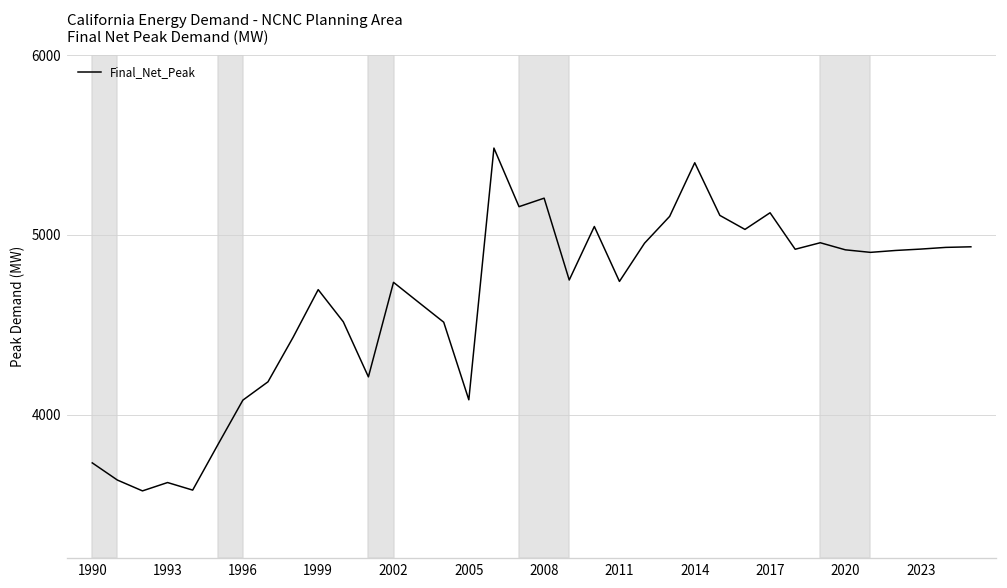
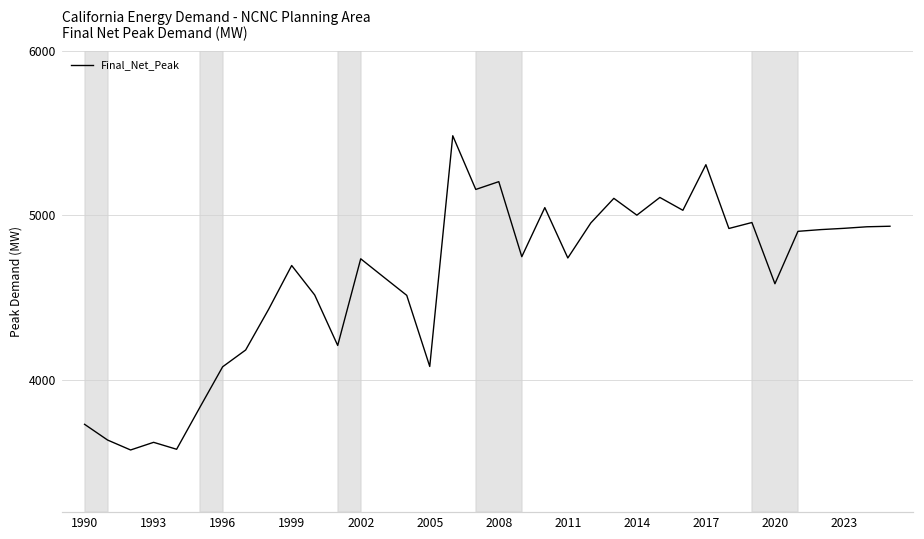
2014: 5400 -> 5000
2017: 5120 -> 5310
2020: 4920 -> 4580
